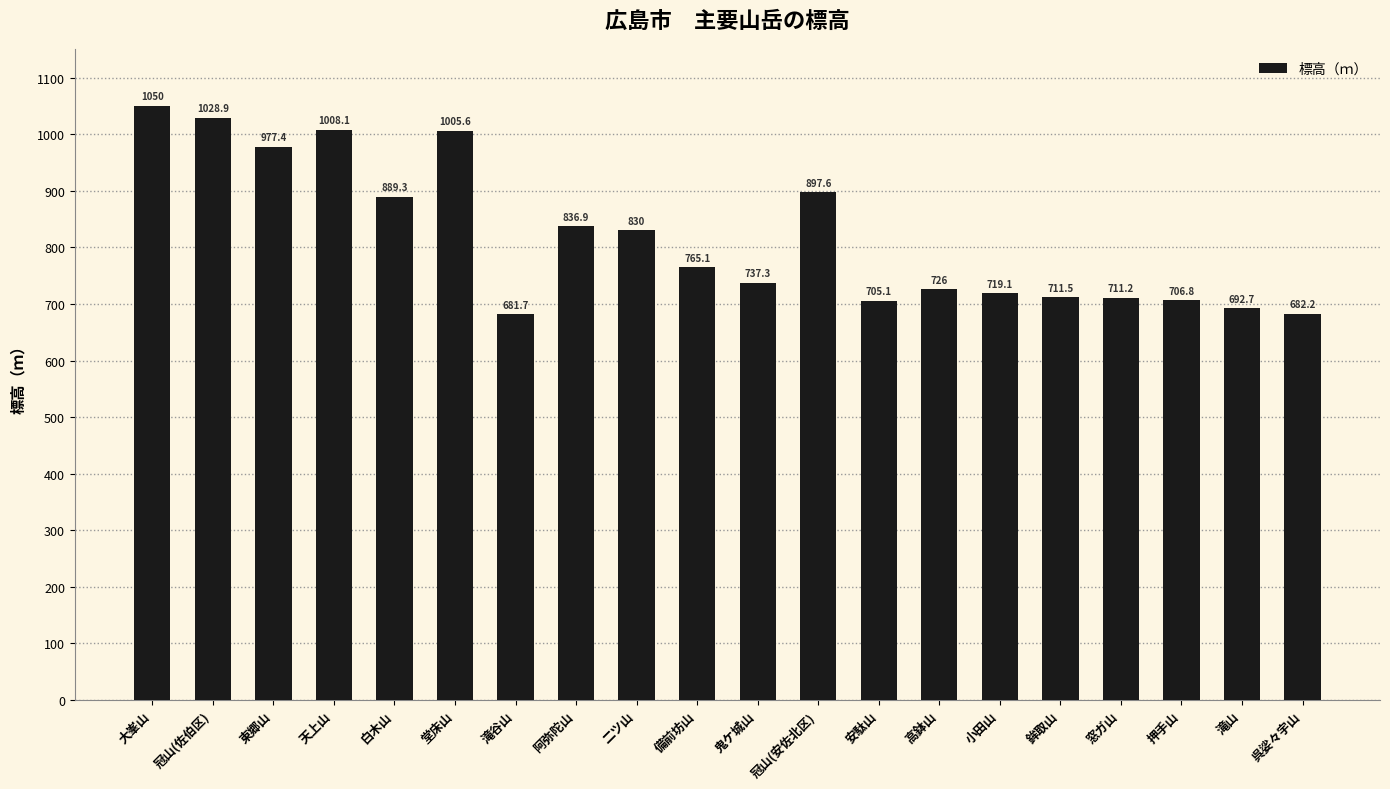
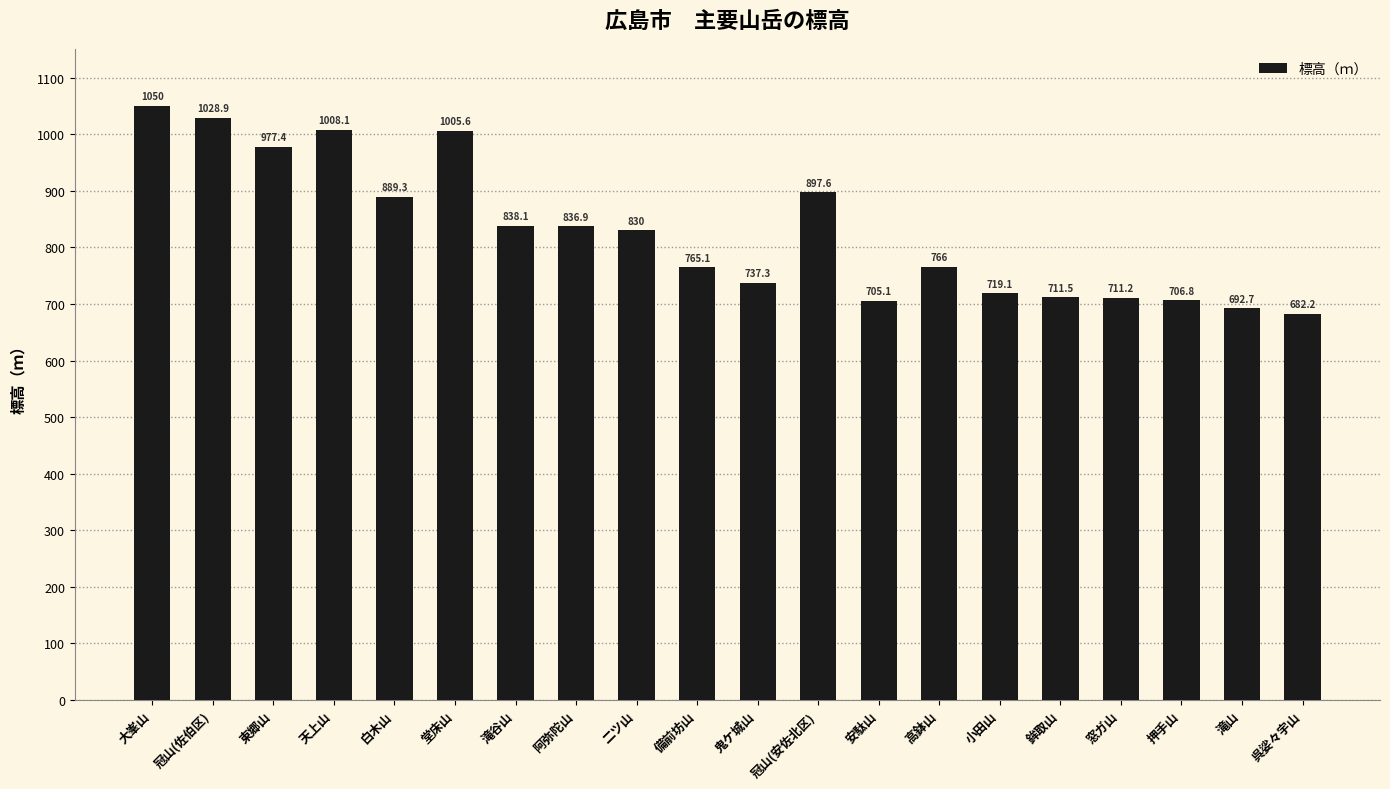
滝谷山: 681.7 -> 838.1
高鉢山: 726 -> 766
